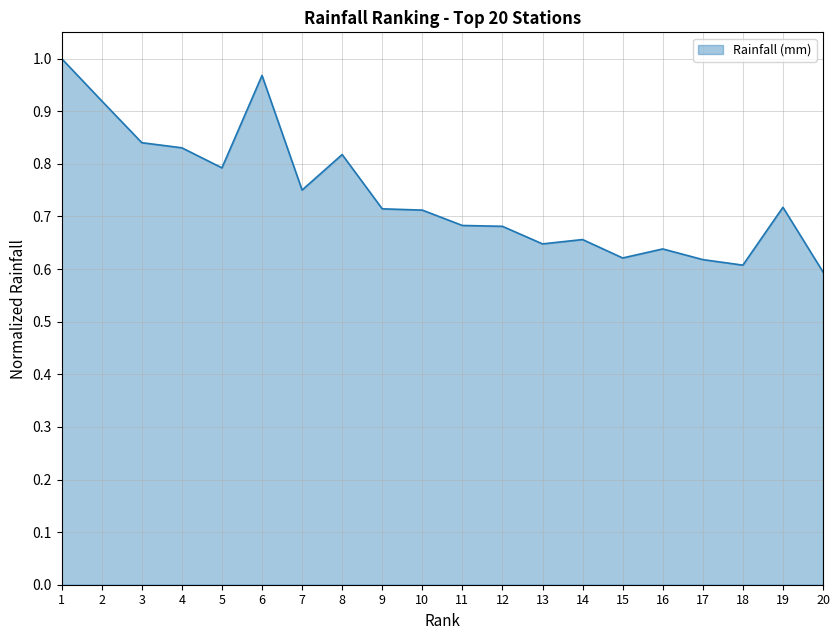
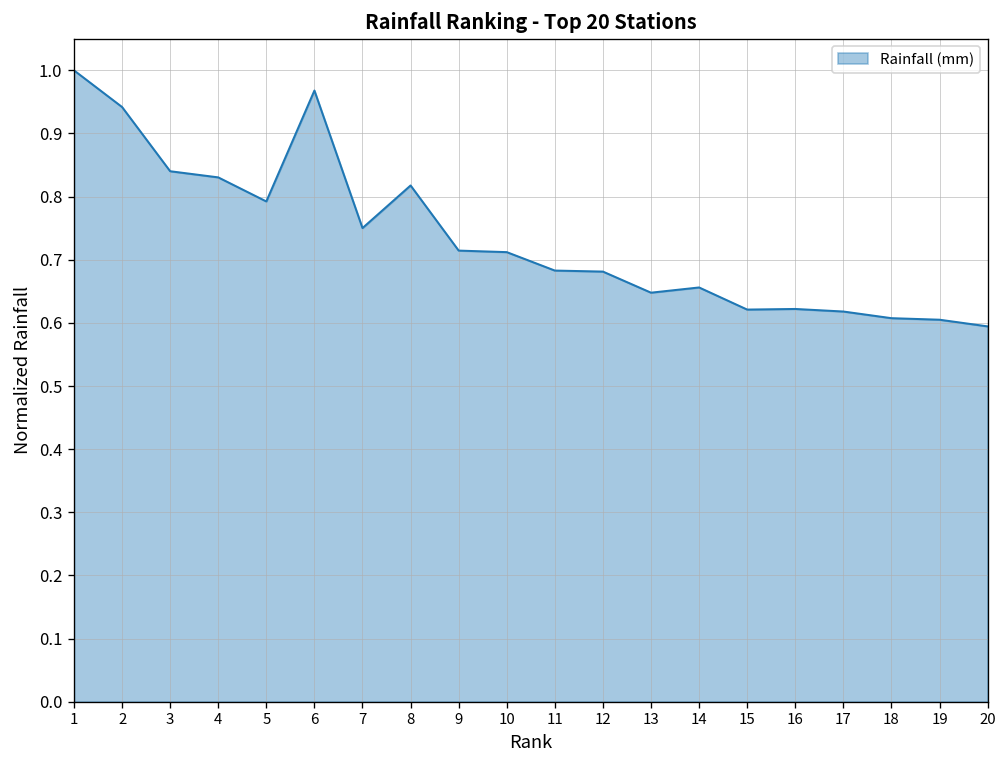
2: 0.92 -> 0.94
16: 0.64 -> 0.62
19: 0.72 -> 0.61
